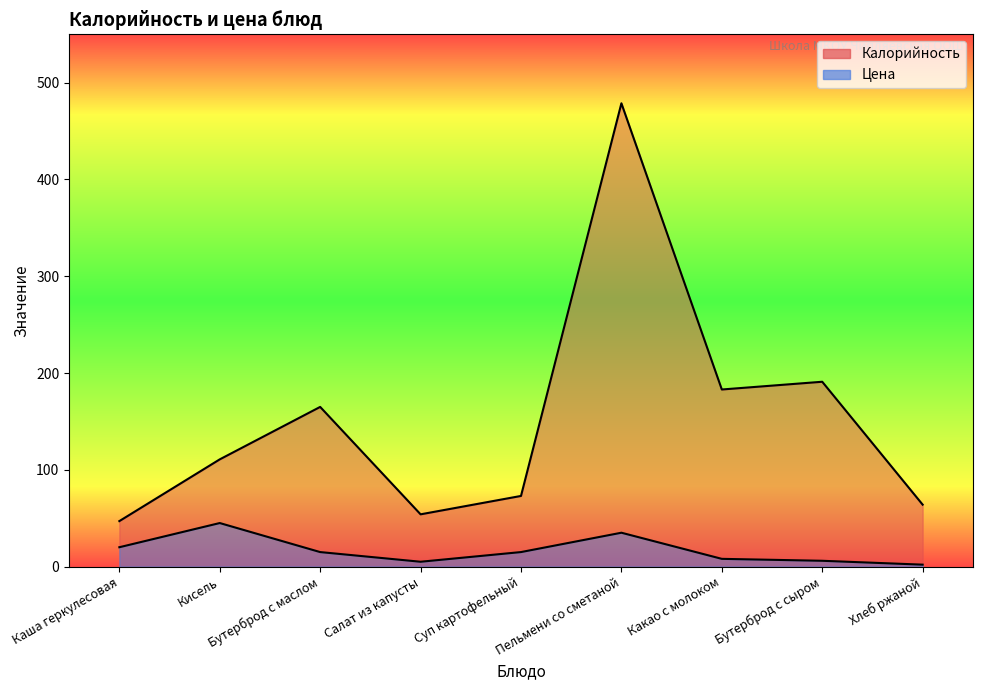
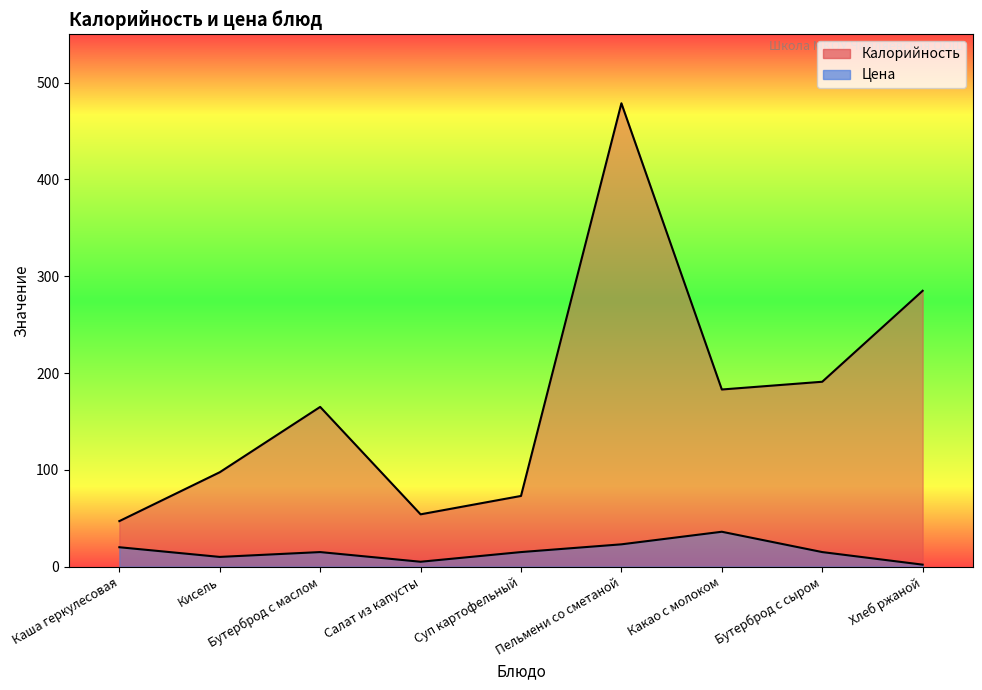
Калорийность, Кисель: 110 -> 100
Цена, Кисель: 50 -> 10
Цена, Пельмени со сметаной: 40 -> 20
Цена, Какао с молоком: 10 -> 40
Цена, Бутерброд с сыром: 10 -> 20
Калорийность, Хлеб ржаной: 60 -> 290
